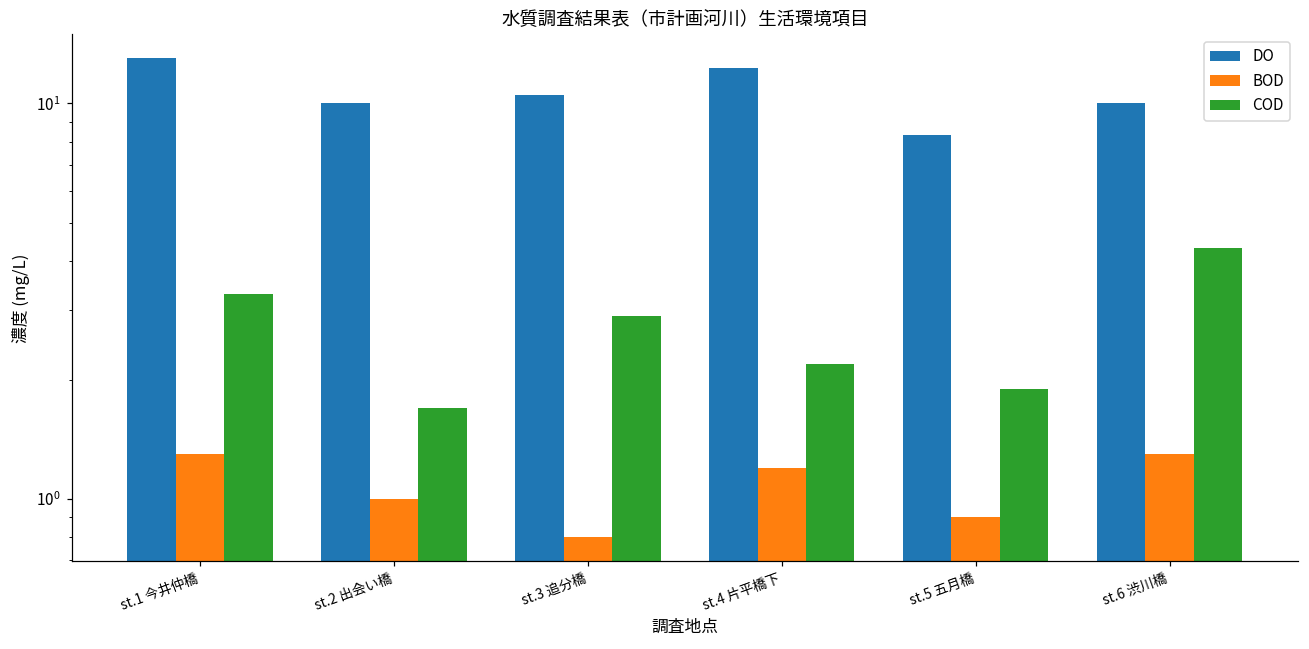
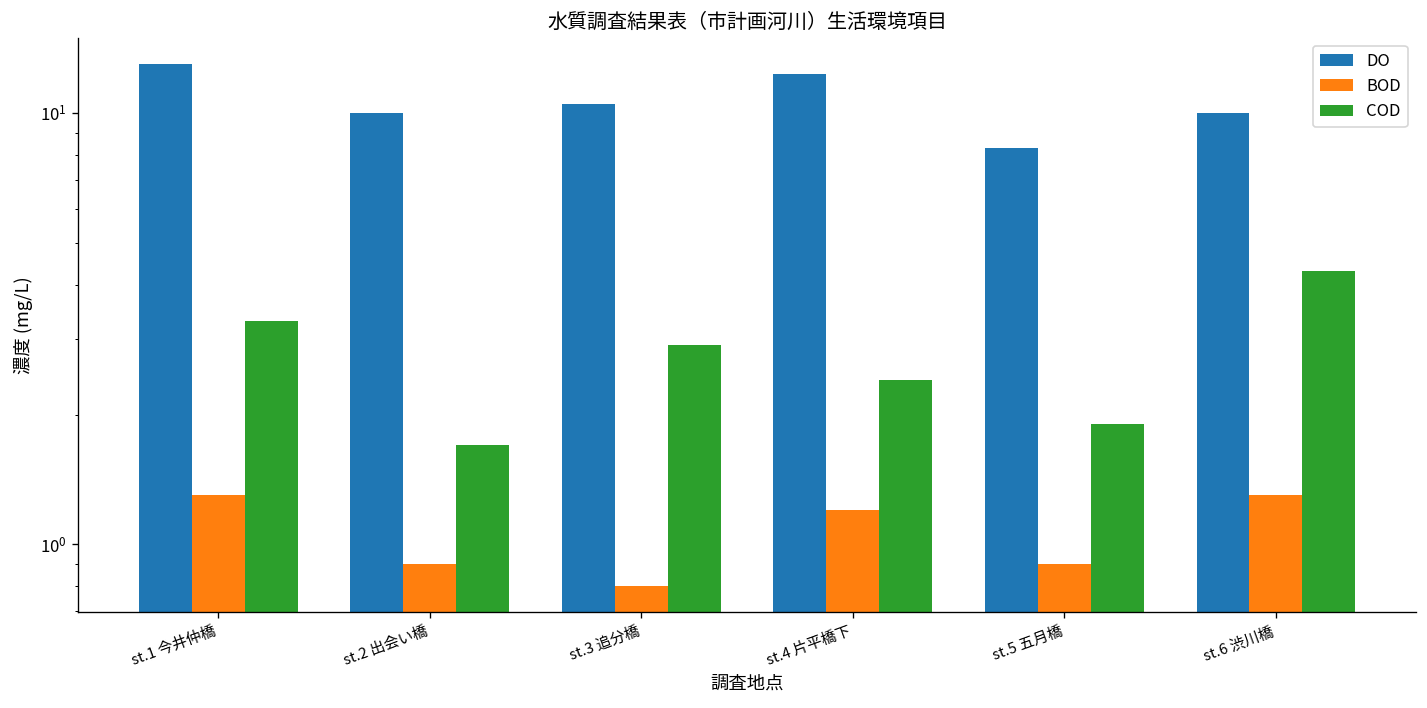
BOD, st.2 出会い橋: 1.0 -> 0.9
COD, st.4 片平橋下: 2.2 -> 2.4
